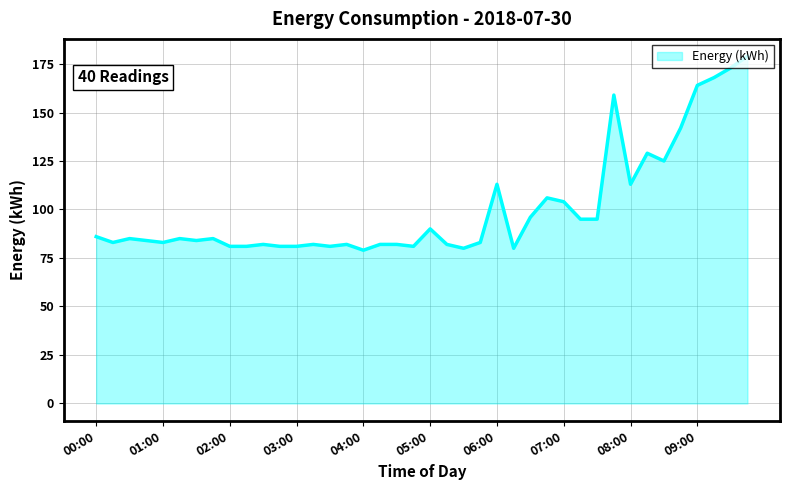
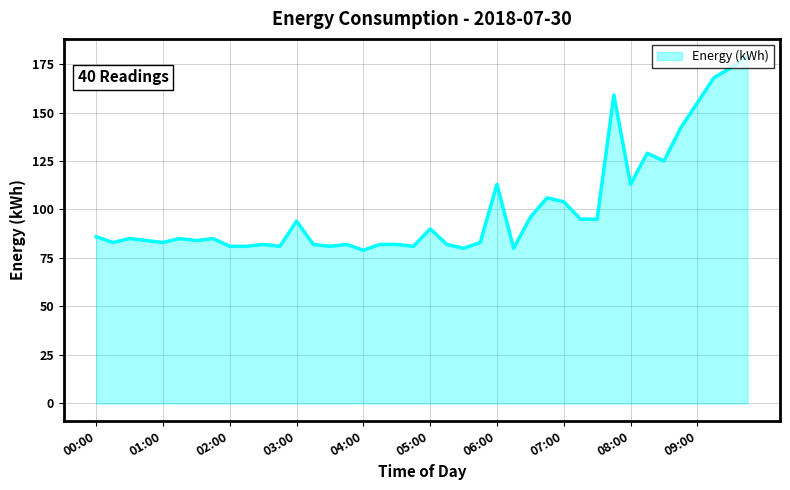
03:00: 81 -> 94
09:00: 164 -> 155
